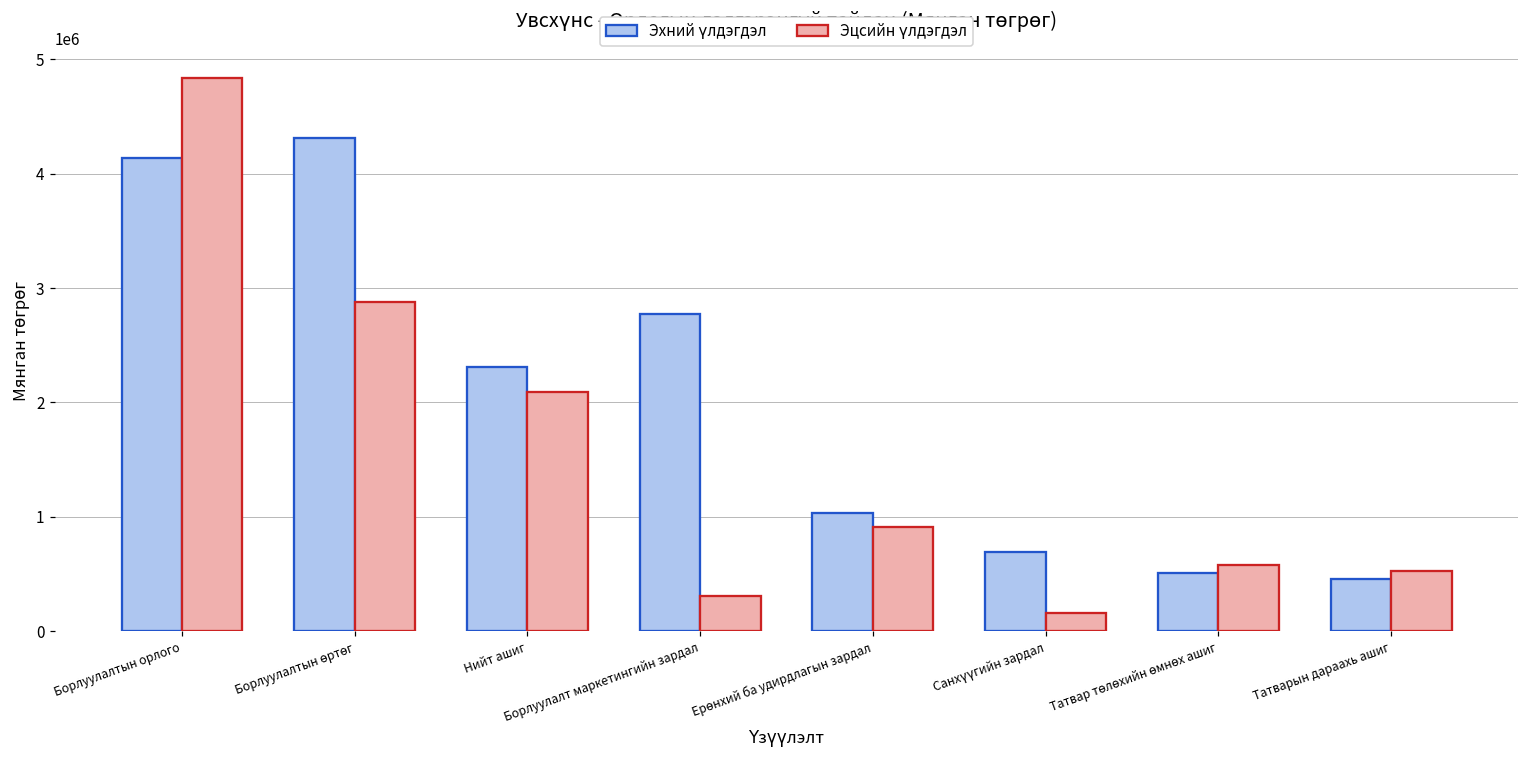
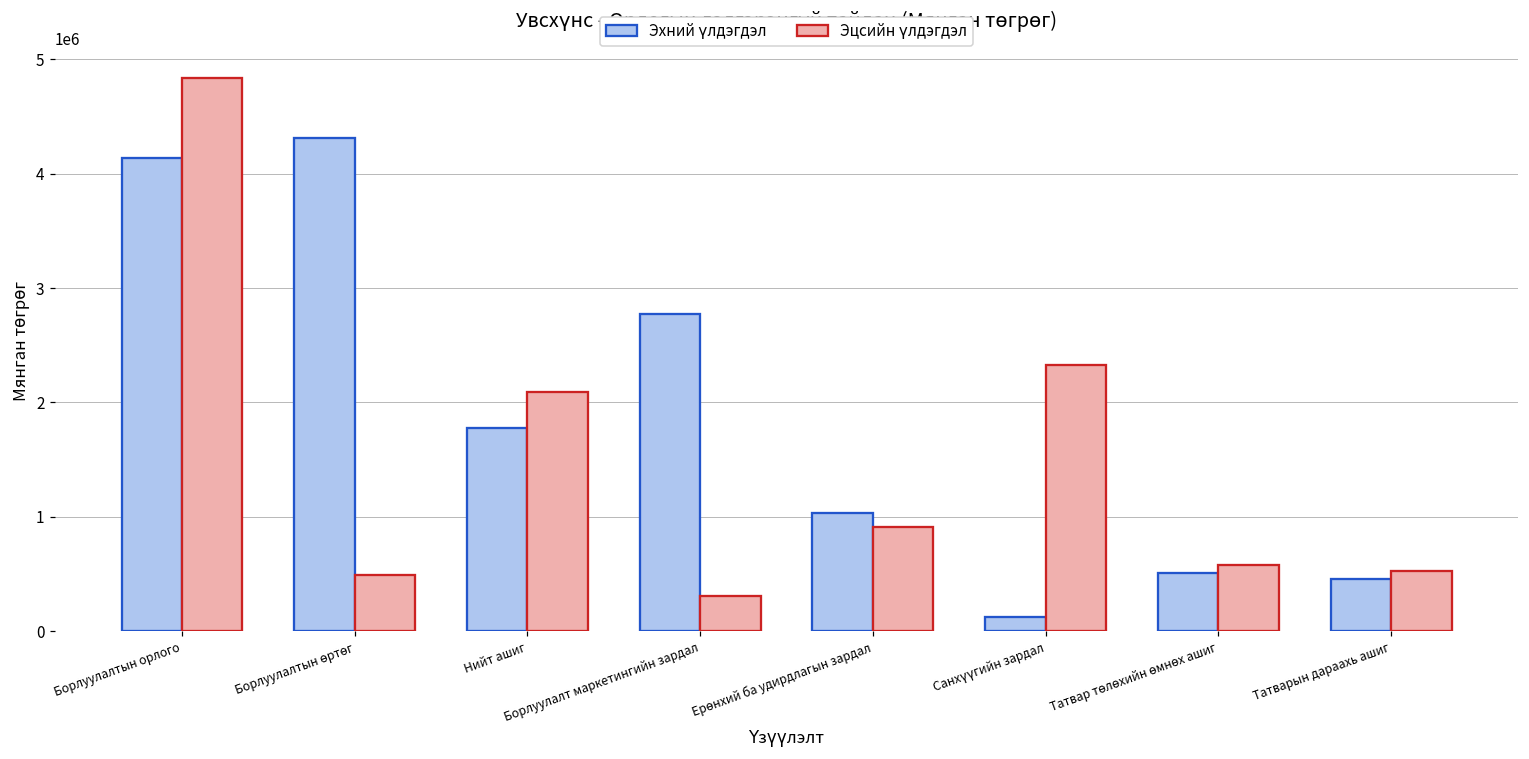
Эцсийн үлдэгдэл, Борлуулалтын өртөг: 2880000 -> 490000
Эхний үлдэгдэл, Нийт ашиг: 2310000 -> 1780000
Эхний үлдэгдэл, Санхүүгийн зардал: 700000 -> 120000
Эцсийн үлдэгдэл, Санхүүгийн зардал: 160000 -> 2330000
